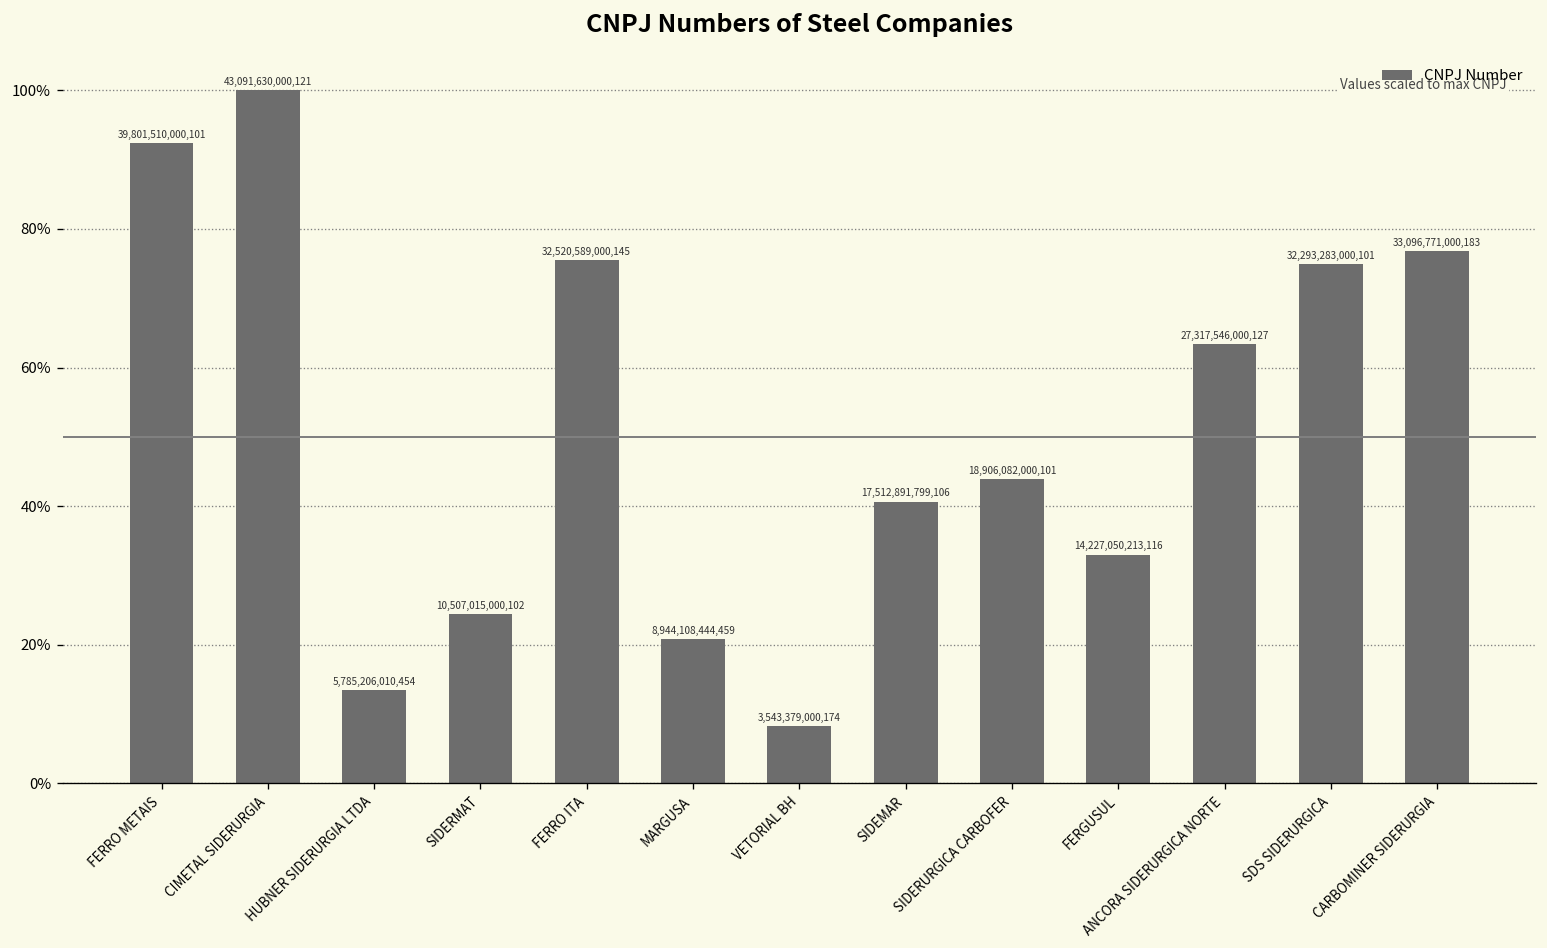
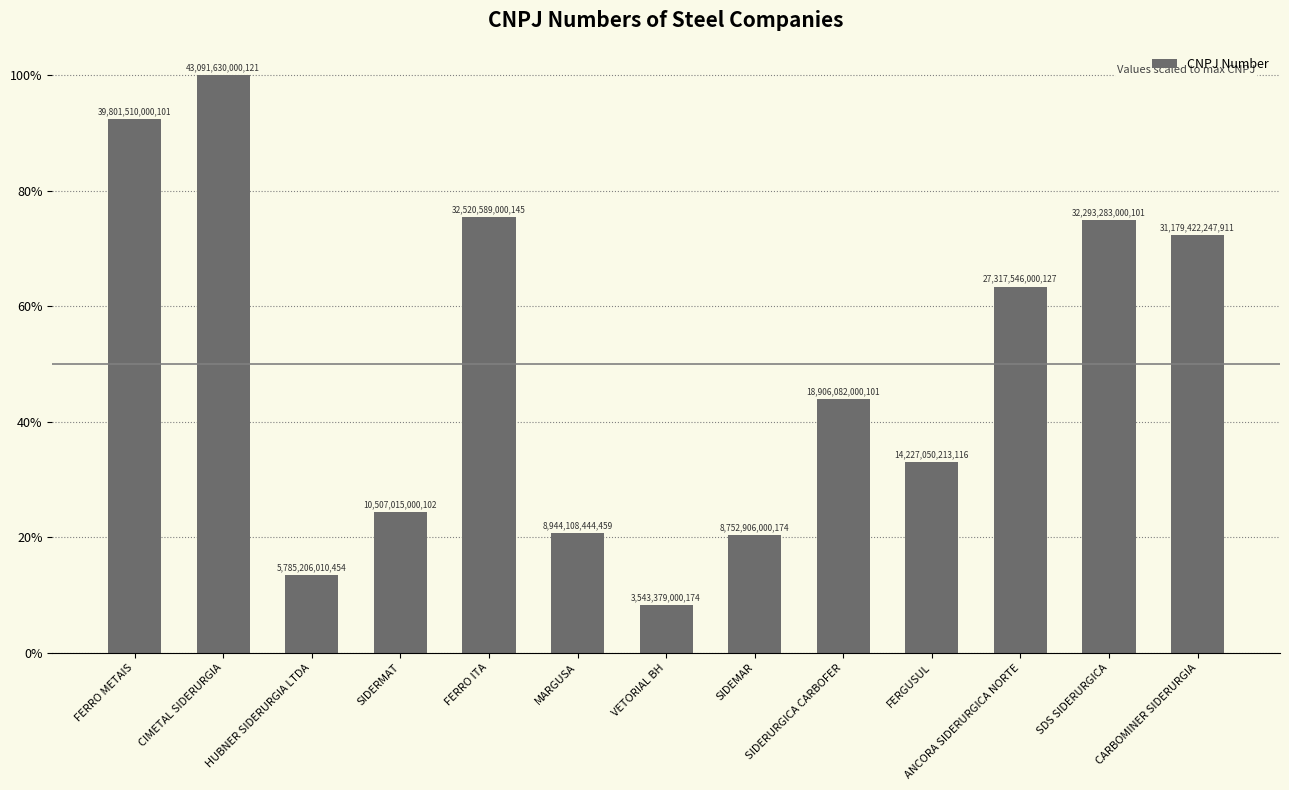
SIDEMAR: 17,512,891,799,106 -> 8,752,906,000,174
CARBOMINER SIDERURGIA: 33,096,771,000,183 -> 31,179,422,247,911
